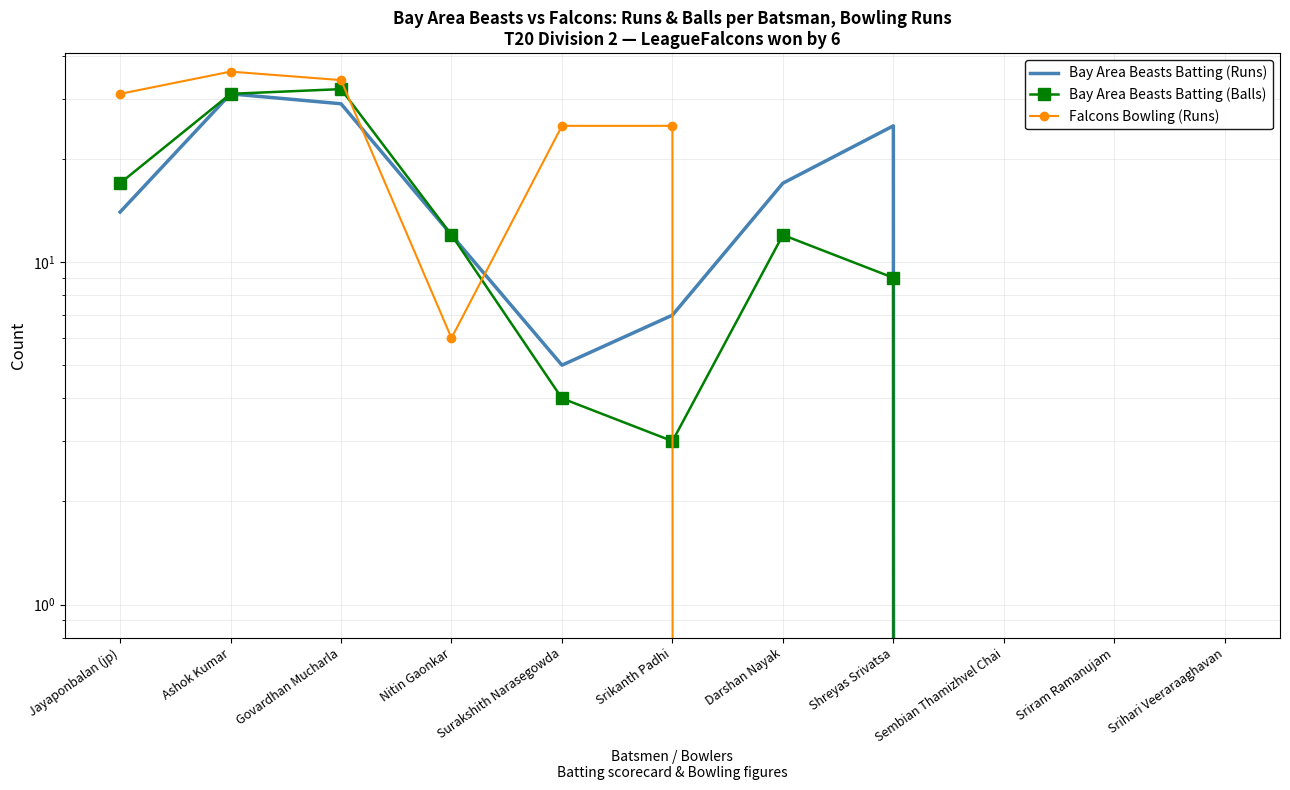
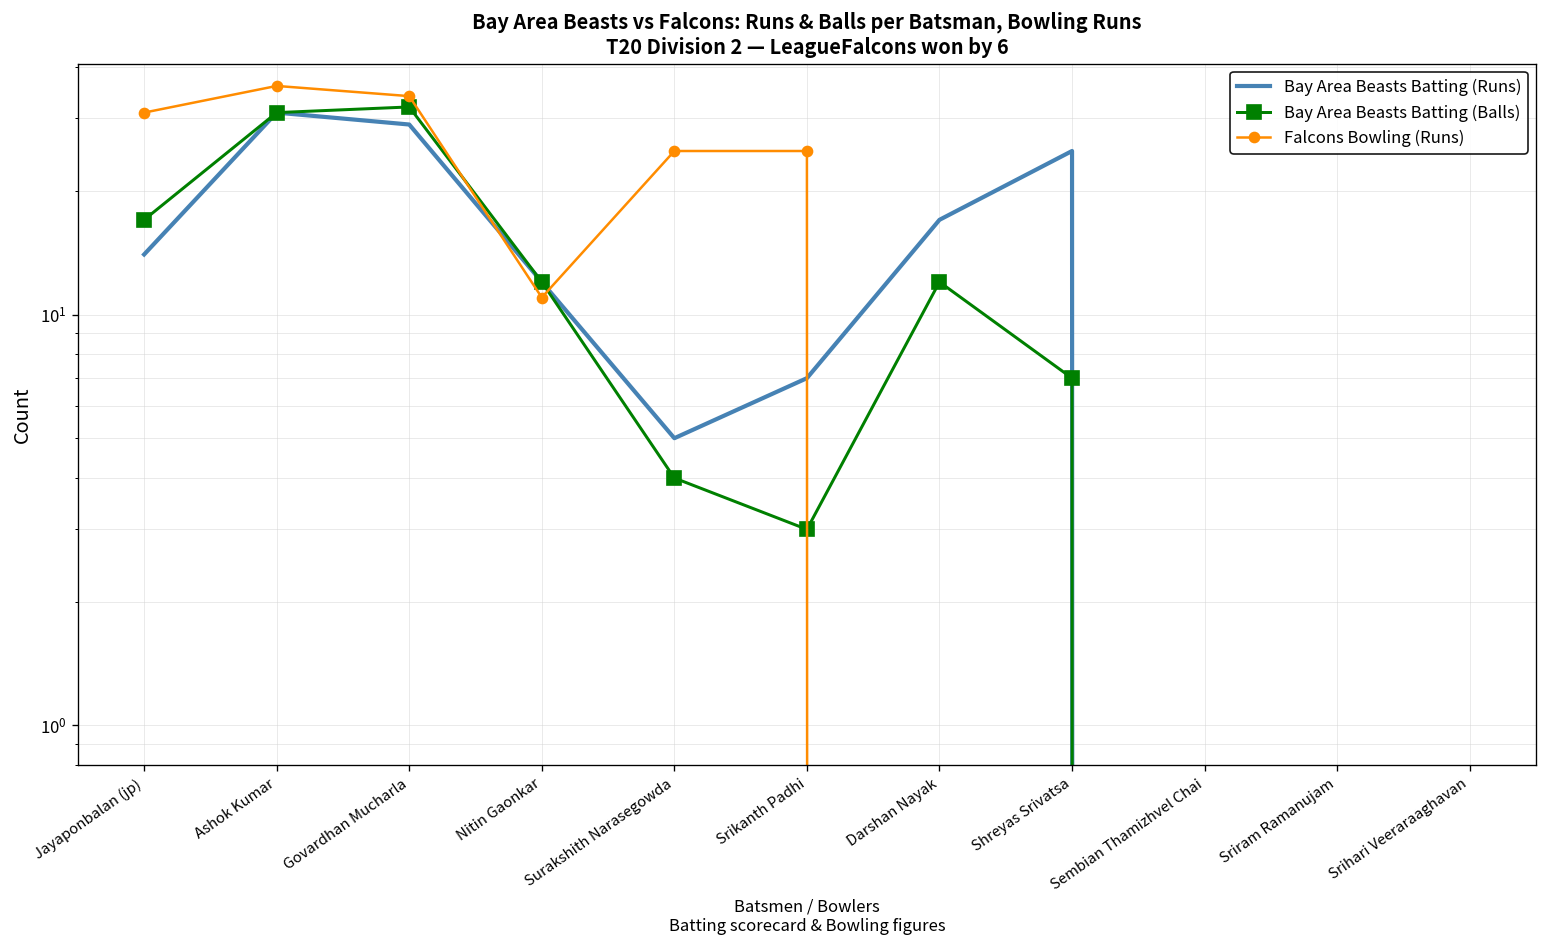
Falcons Bowling (Runs), Nitin Gaonkar: 6 -> 11
Bay Area Beasts Batting (Balls), Shreyas Srivatsa: 9 -> 7
